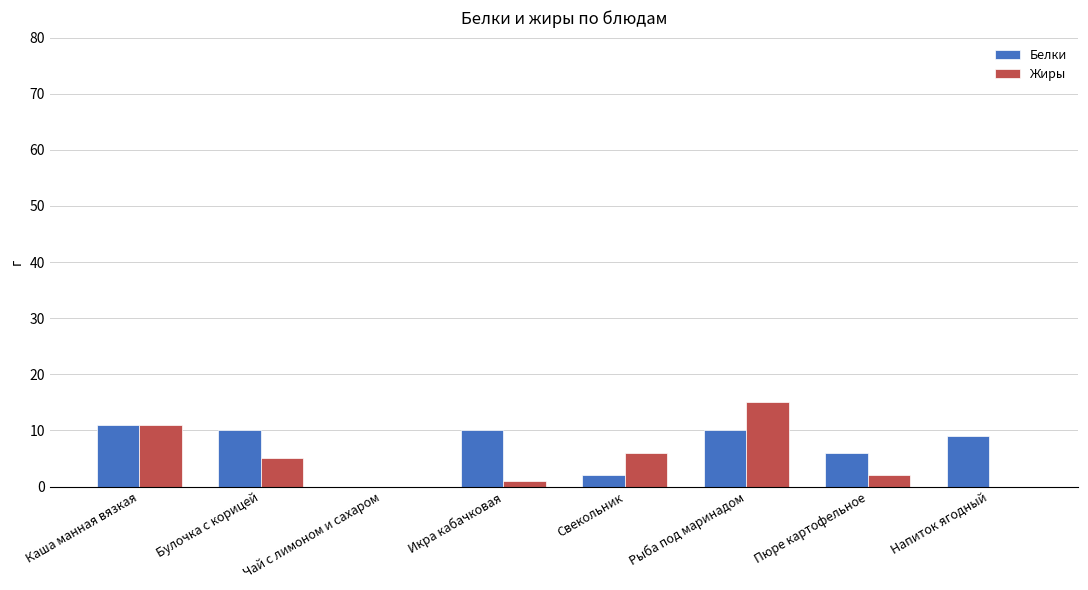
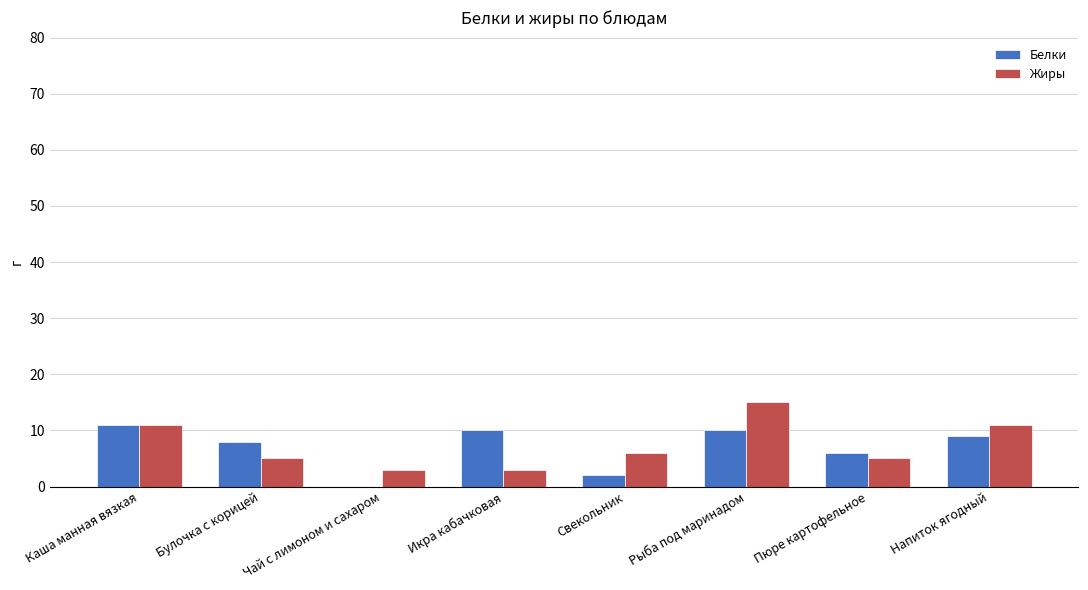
Белки, Булочка с корицей: 10 -> 8
Жиры, Чай с лимоном и сахаром: 0 -> 3
Жиры, Икра кабачковая: 1 -> 3
Жиры, Пюре картофельное: 2 -> 5
Жиры, Напиток ягодный: 0 -> 11
